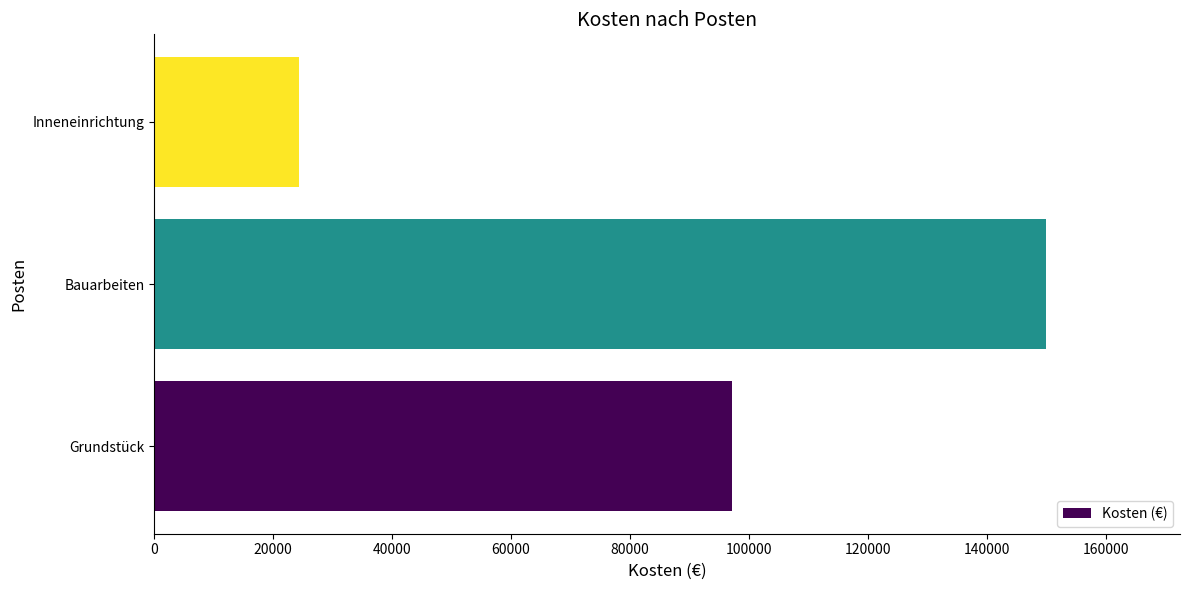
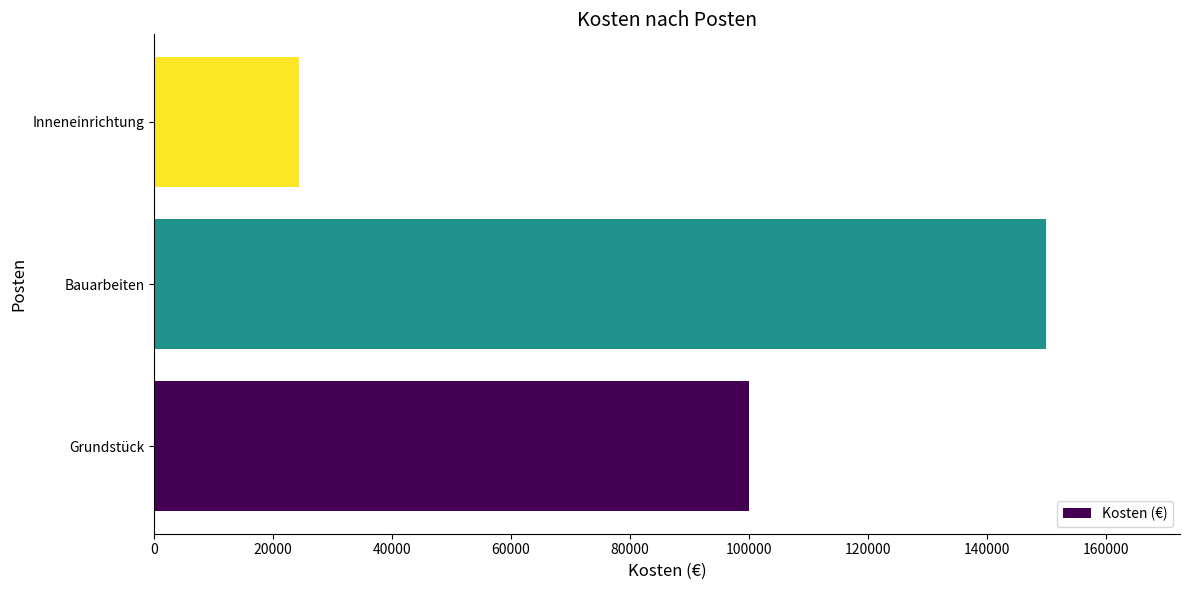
Grundstück: 97000 -> 100000
